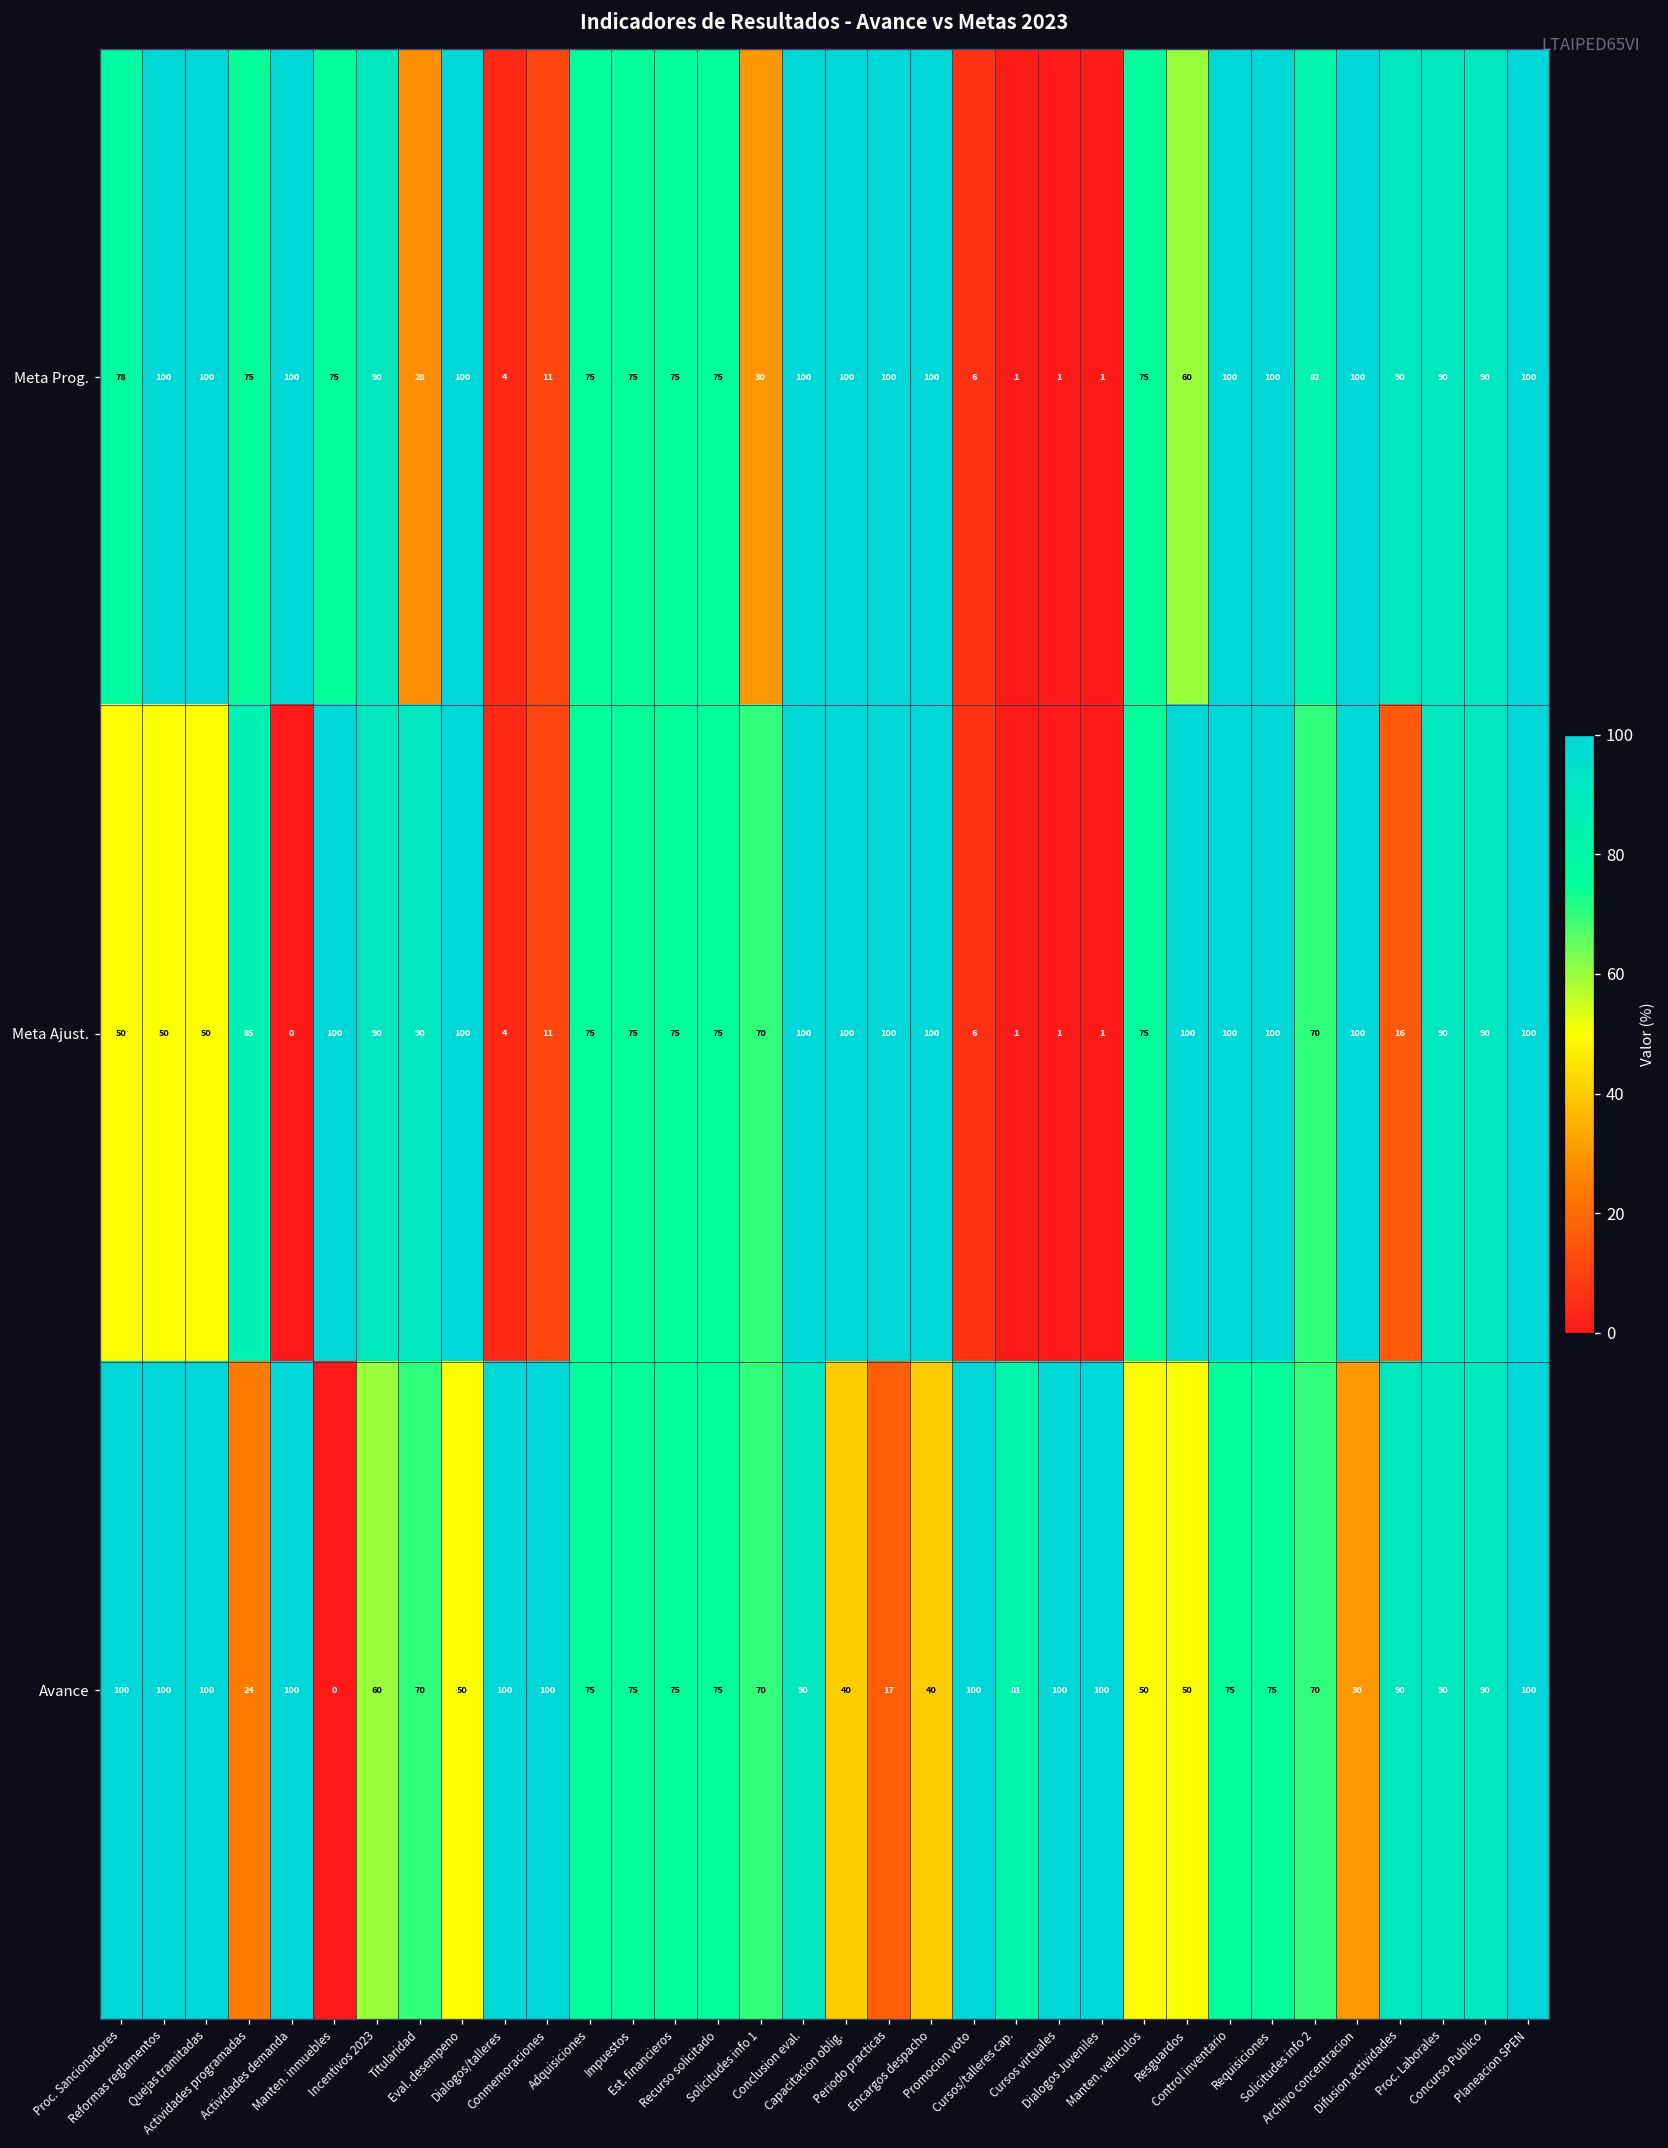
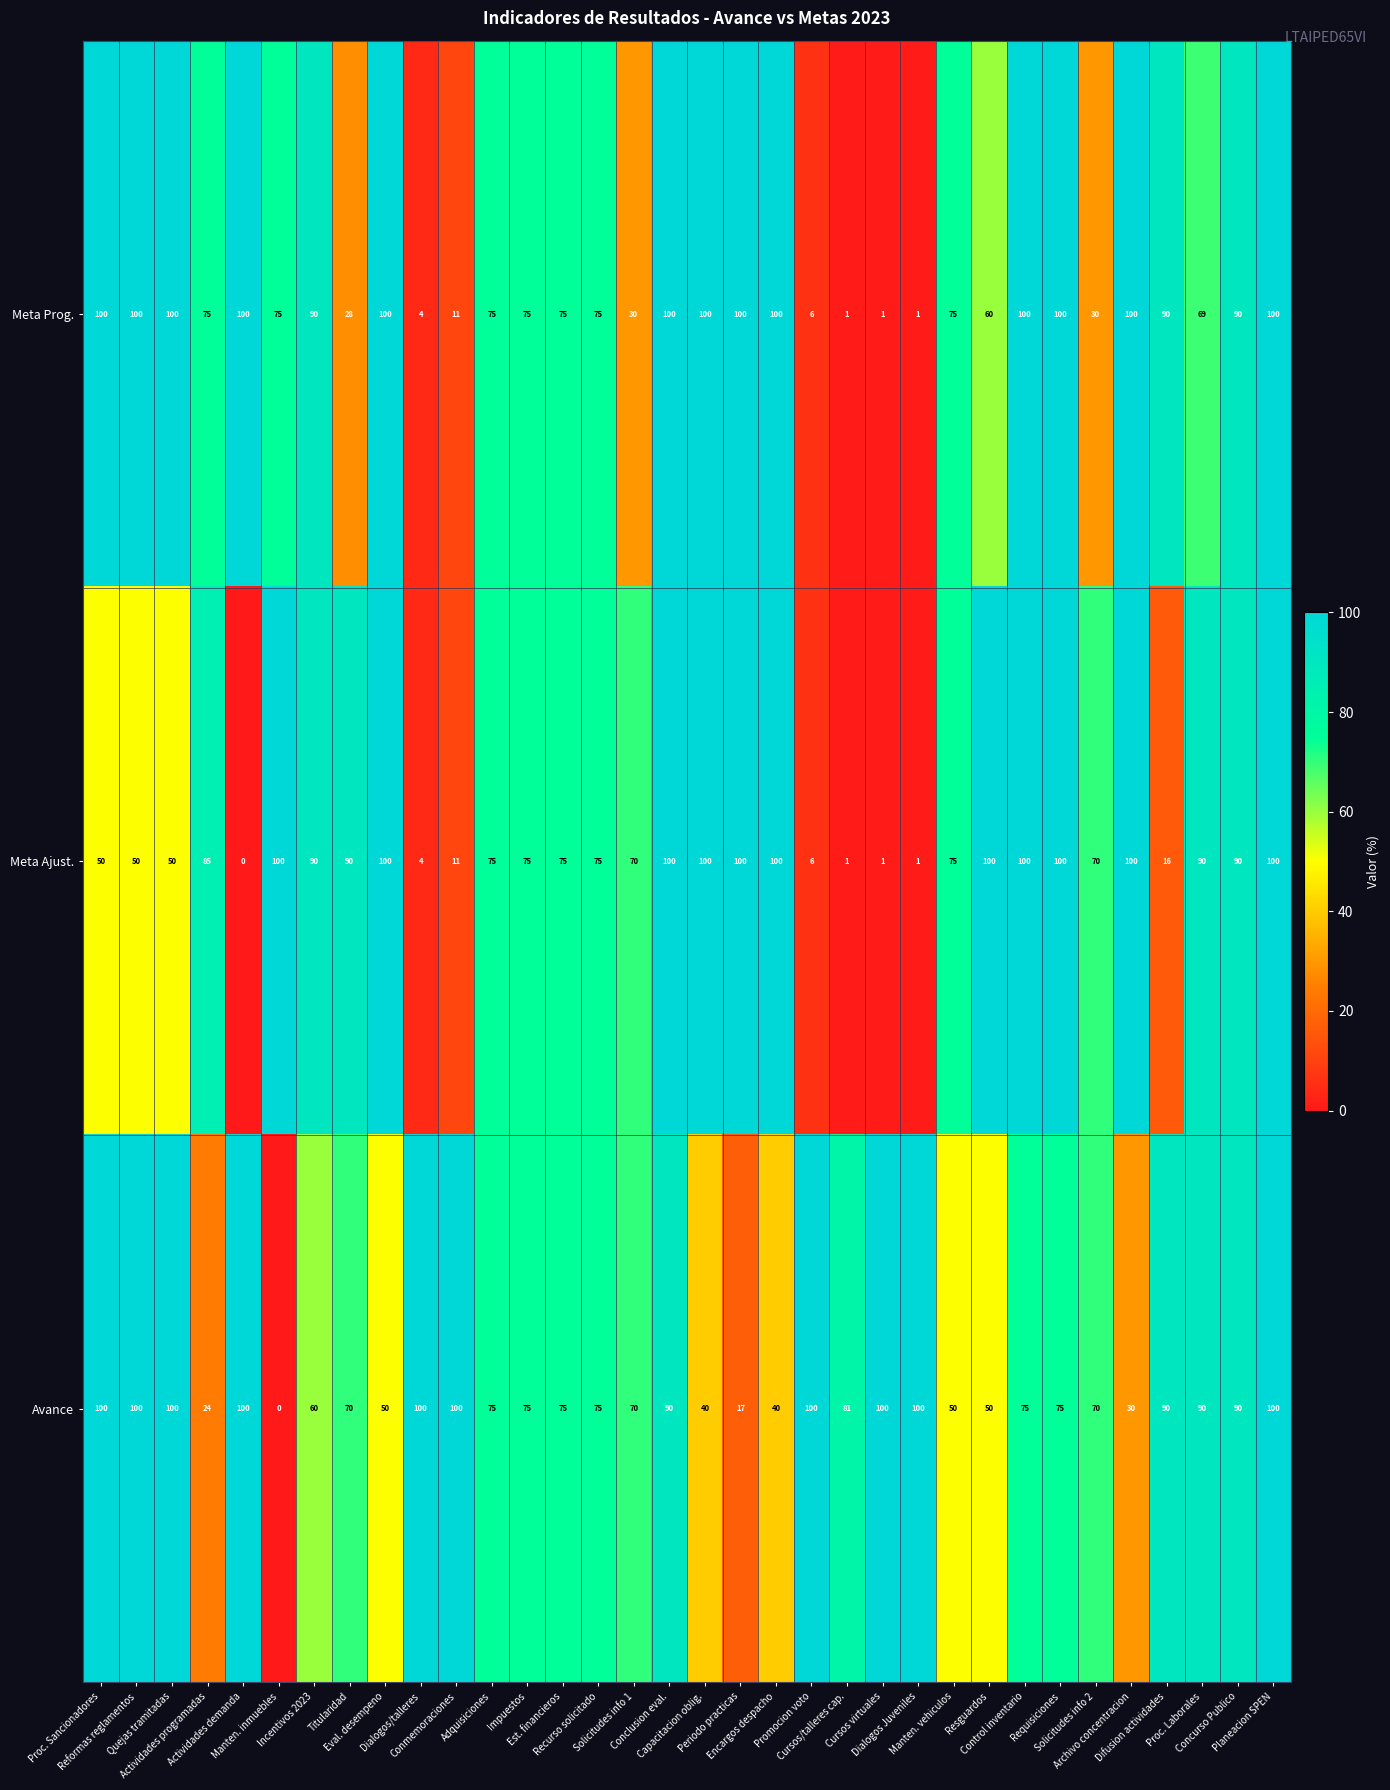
Meta Prog., Proc. Sancionadores: 78 -> 100
Meta Prog., Solicitudes info 2: 82 -> 30
Meta Prog., Proc. Laborales: 90 -> 69
